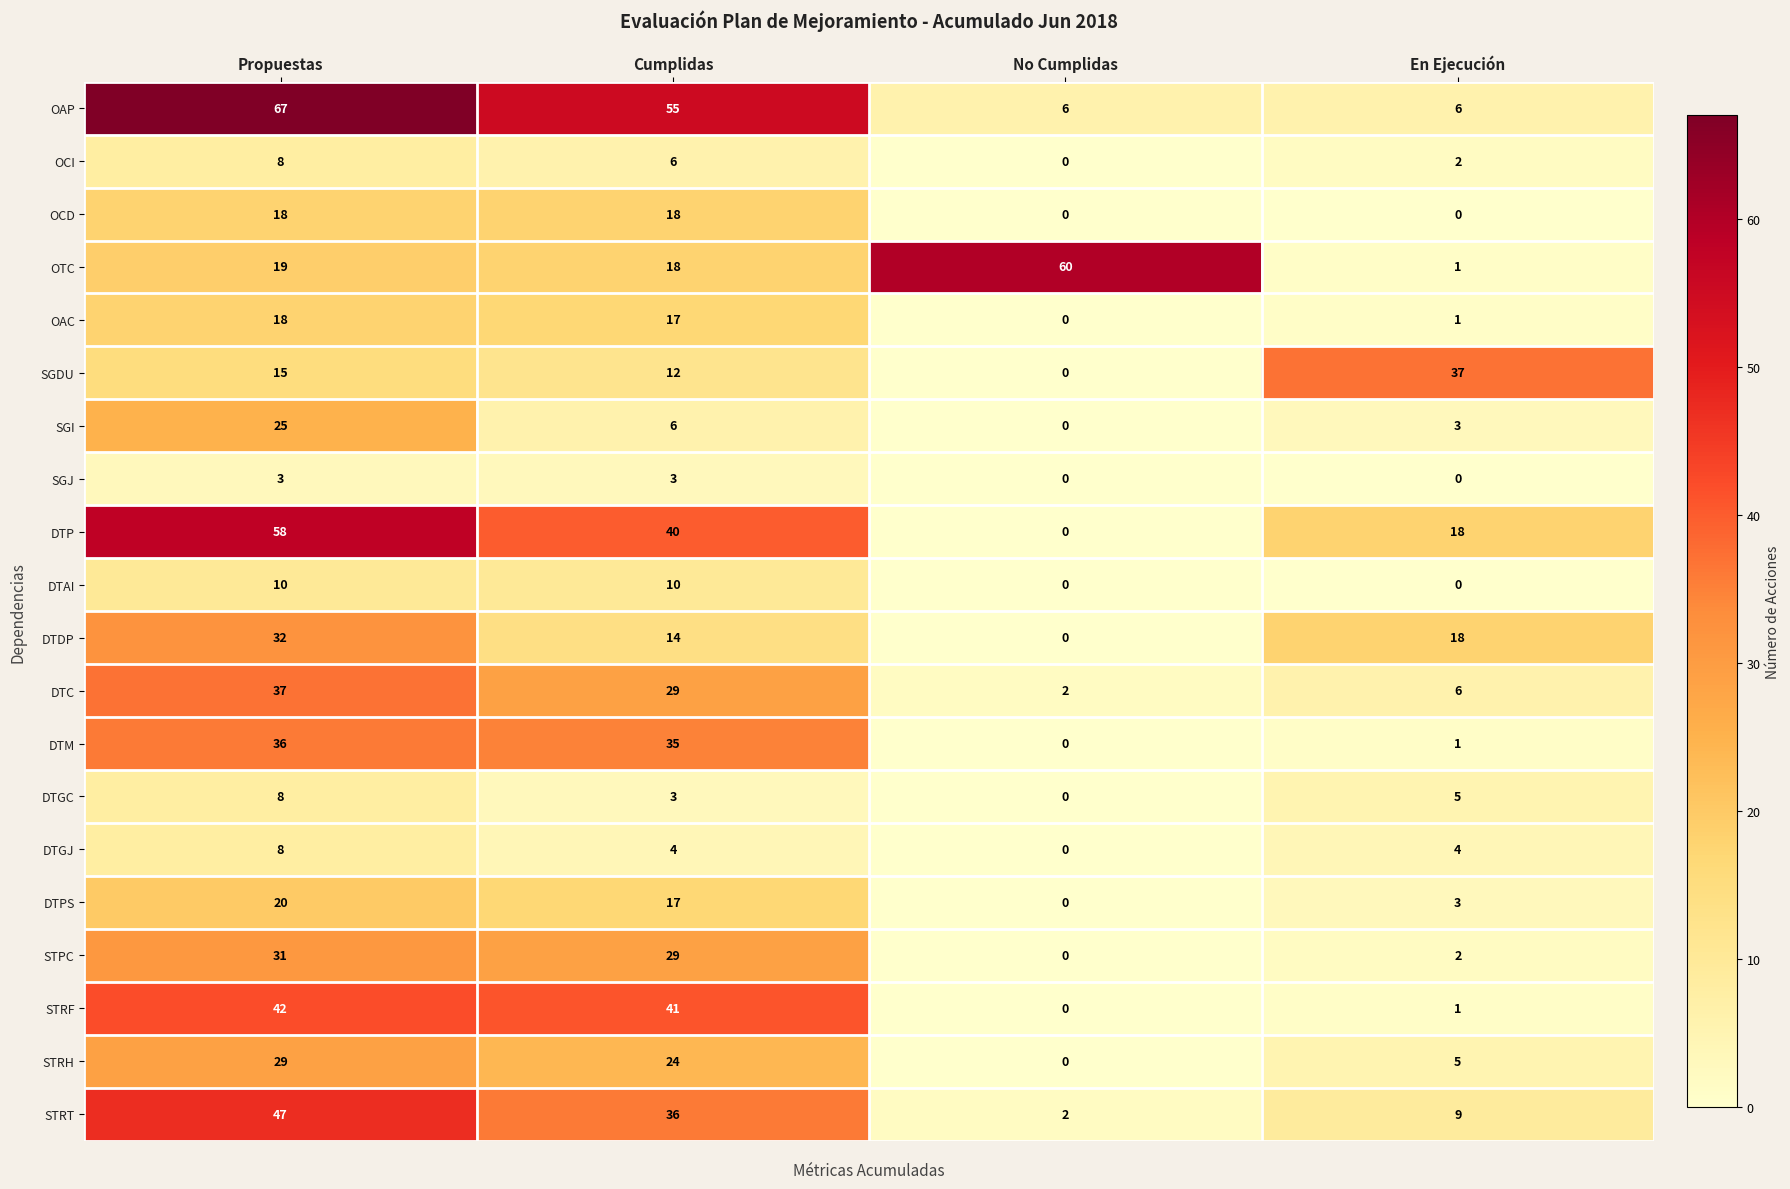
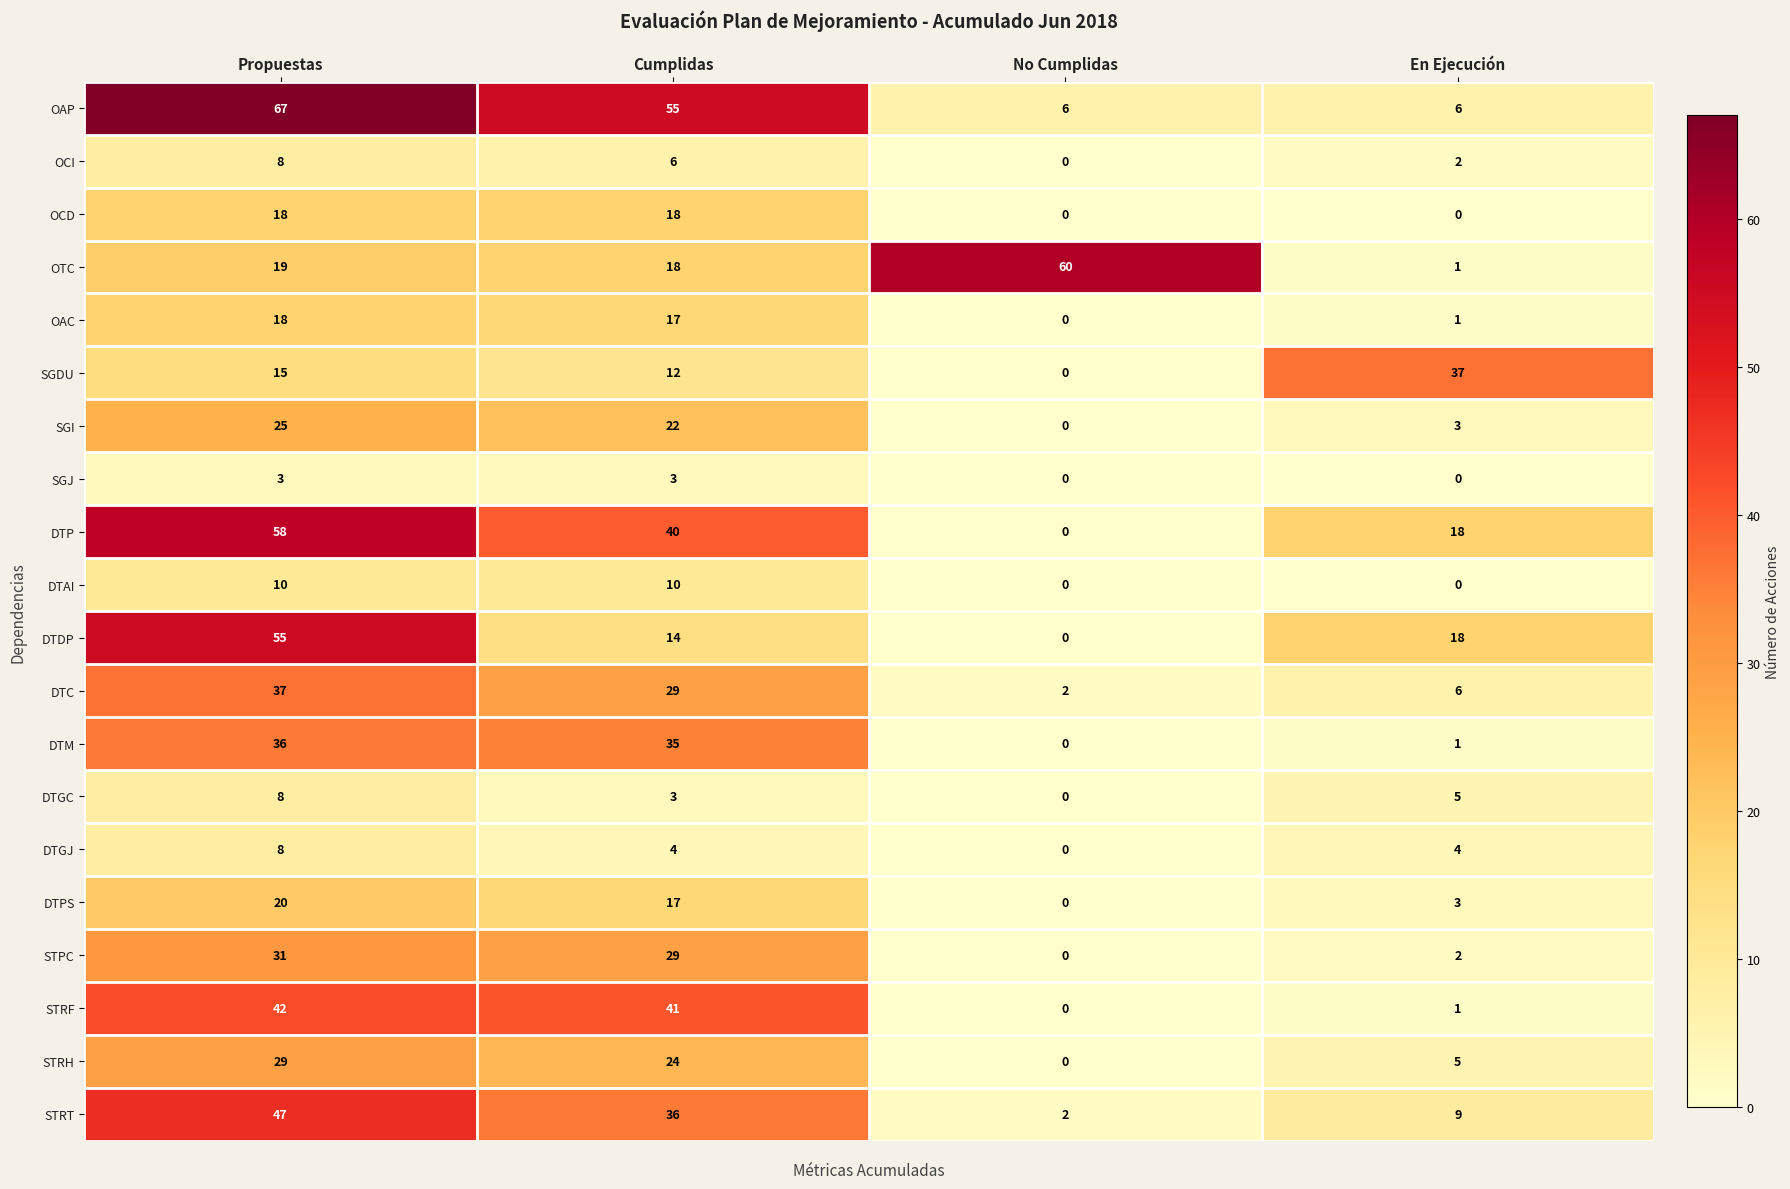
SGI, Cumplidas: 6 -> 22
DTDP, Propuestas: 32 -> 55
